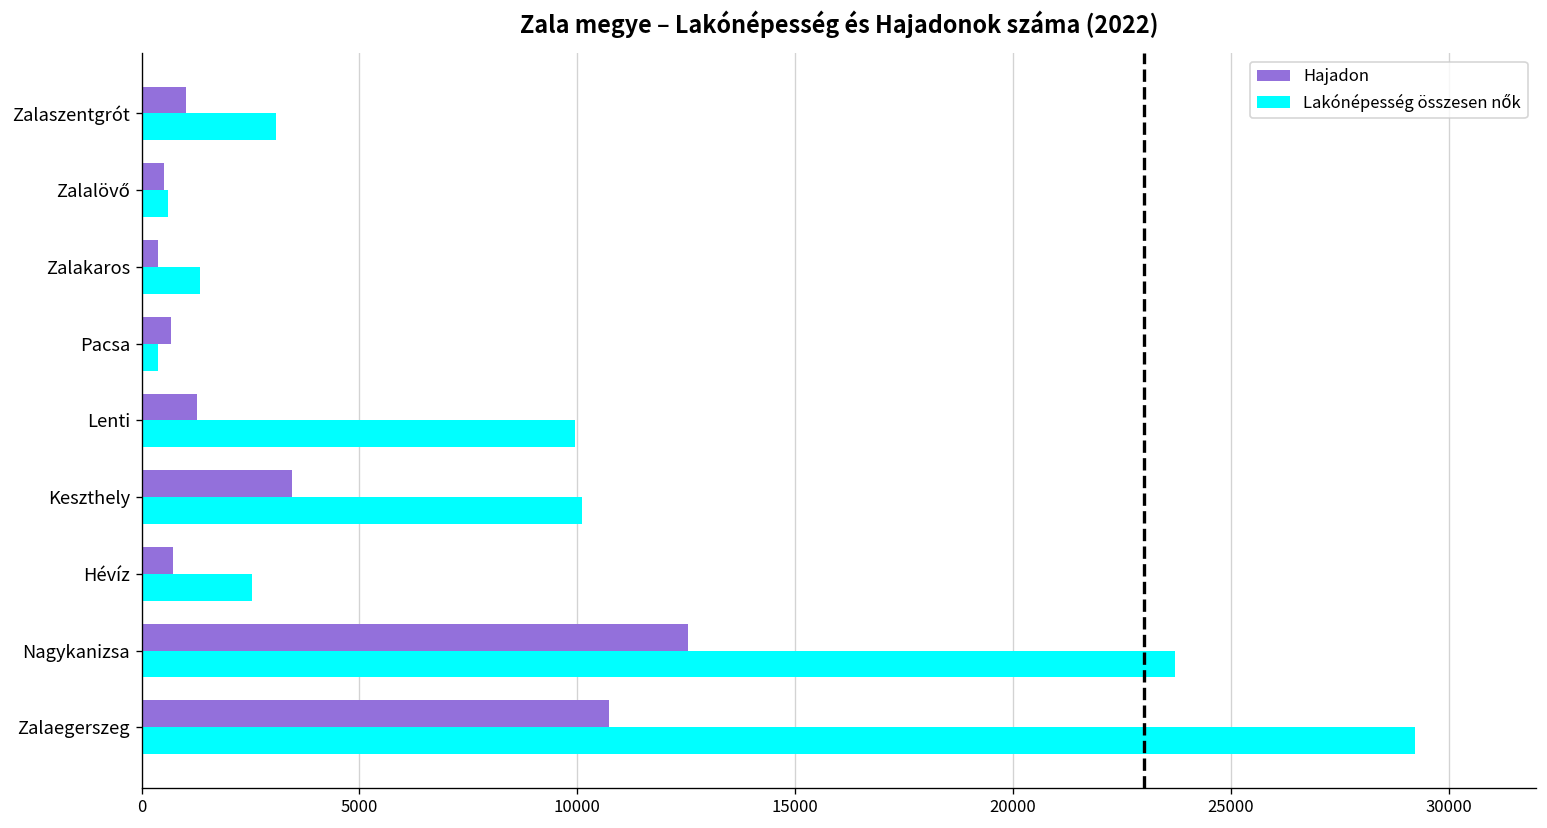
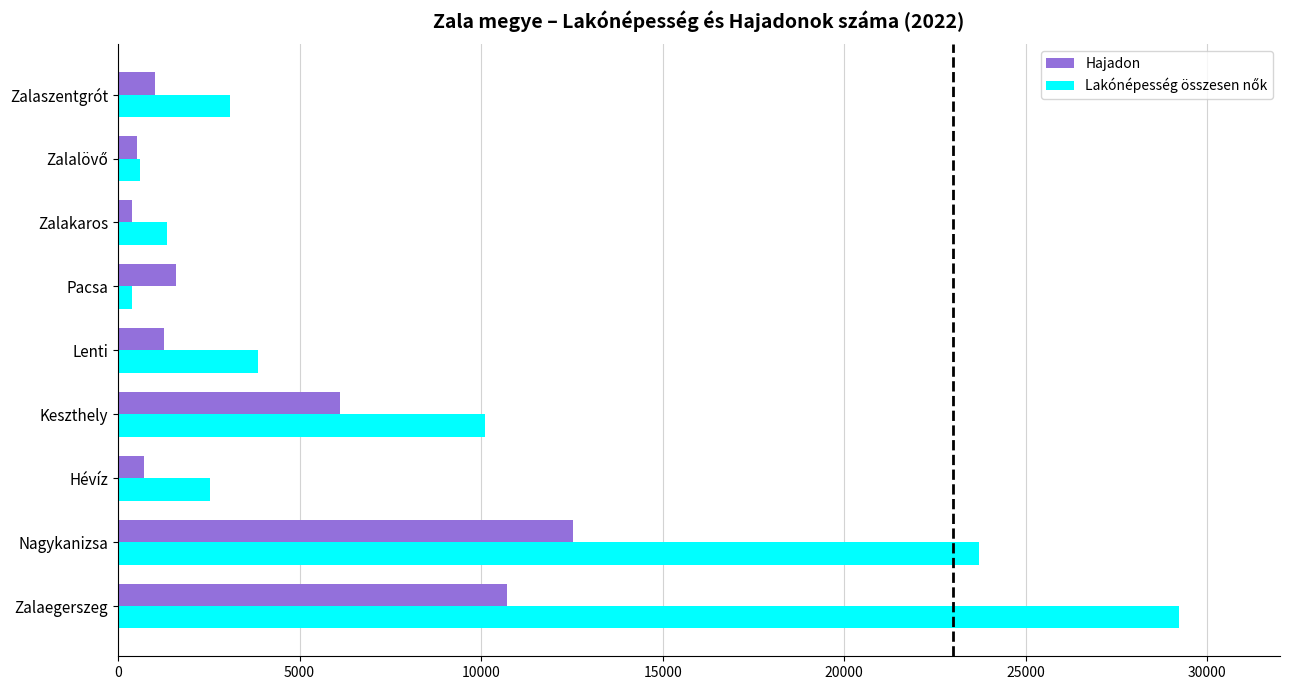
Hajadon, Pacsa: 700 -> 1600
Lakónépesség összesen nők, Lenti: 10000 -> 3900
Hajadon, Keszthely: 3400 -> 6100
